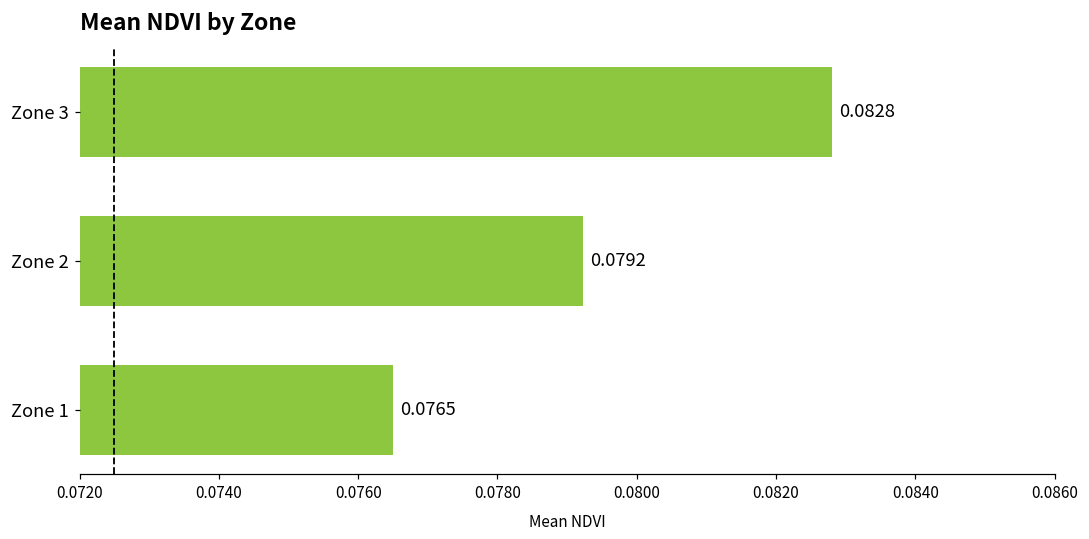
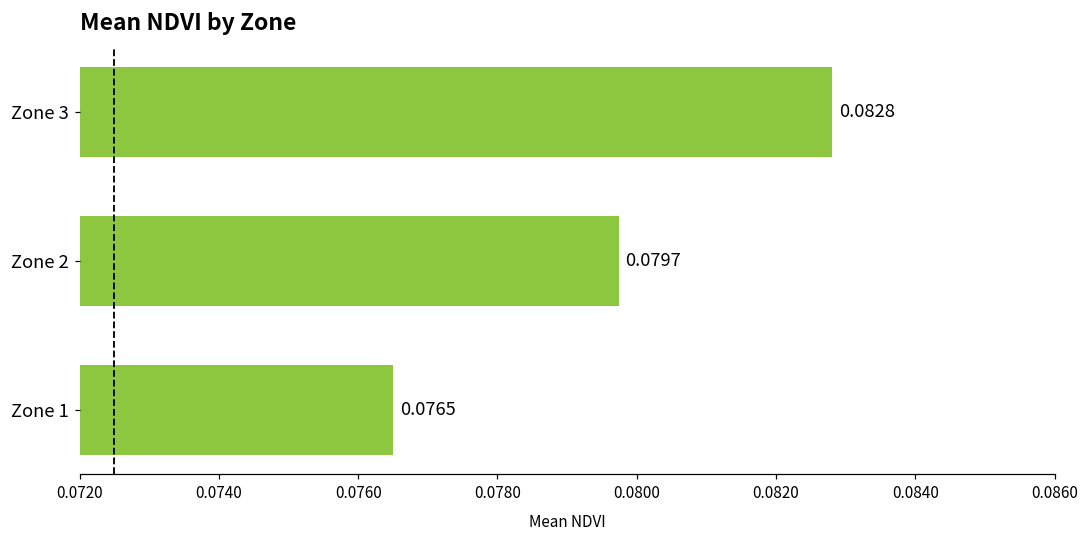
Zone 2: 0.0792 -> 0.0797
